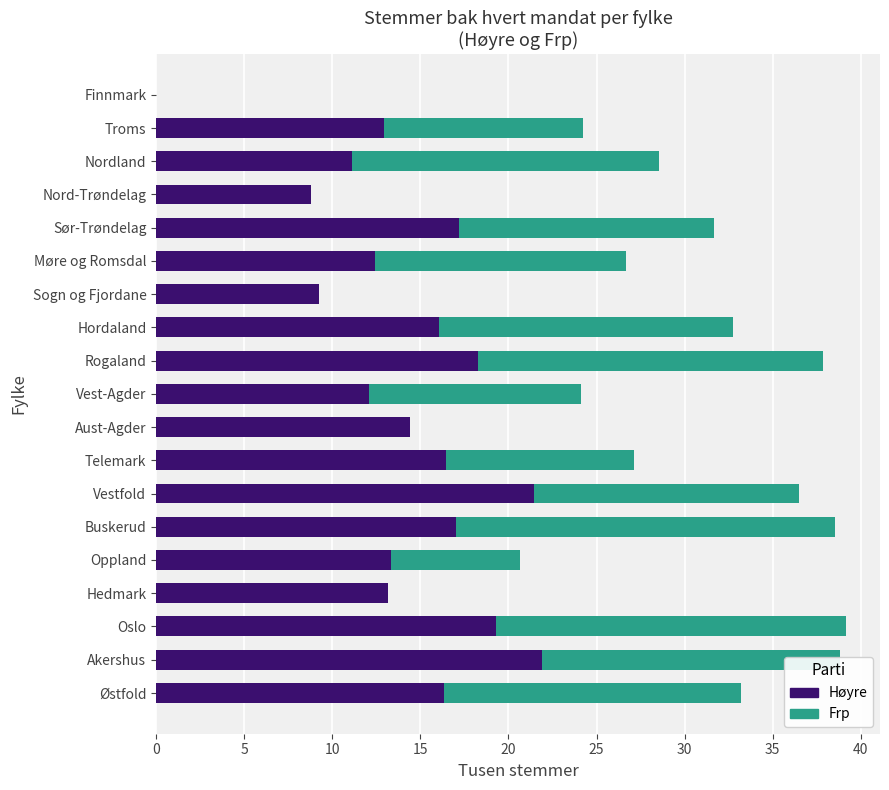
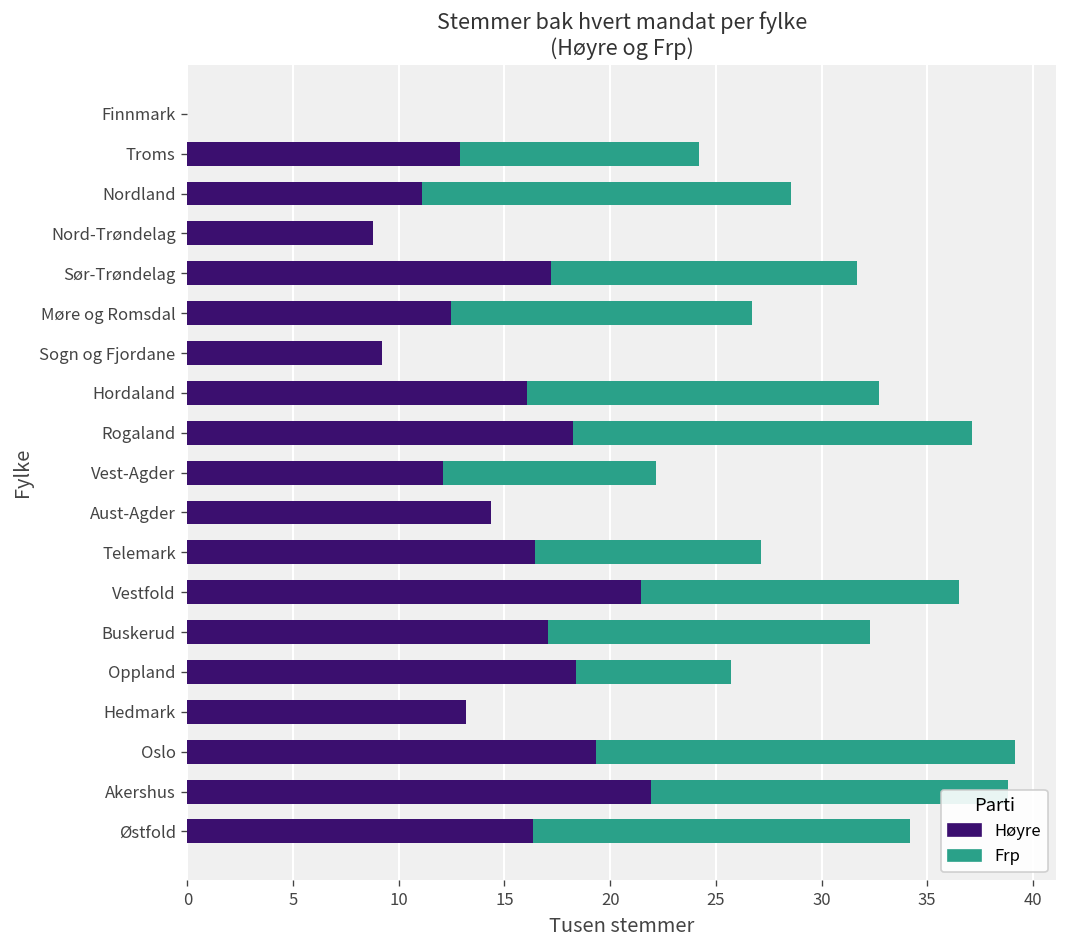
Frp, Rogaland: 19.6 -> 18.9
Frp, Vest-Agder: 12.0 -> 10.1
Frp, Buskerud: 21.5 -> 15.2
Høyre, Oppland: 13.3 -> 18.4
Frp, Østfold: 16.9 -> 17.9
